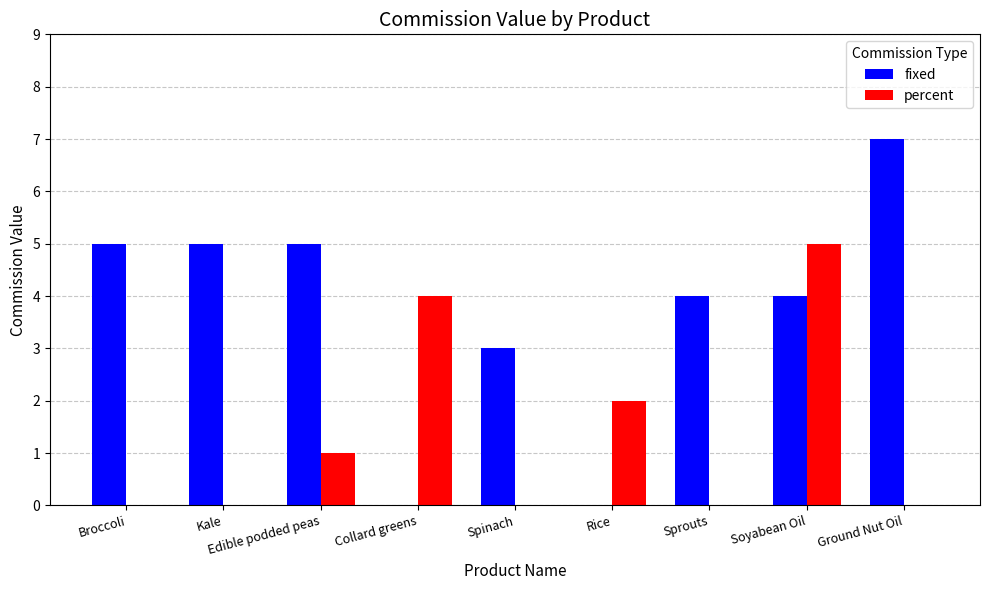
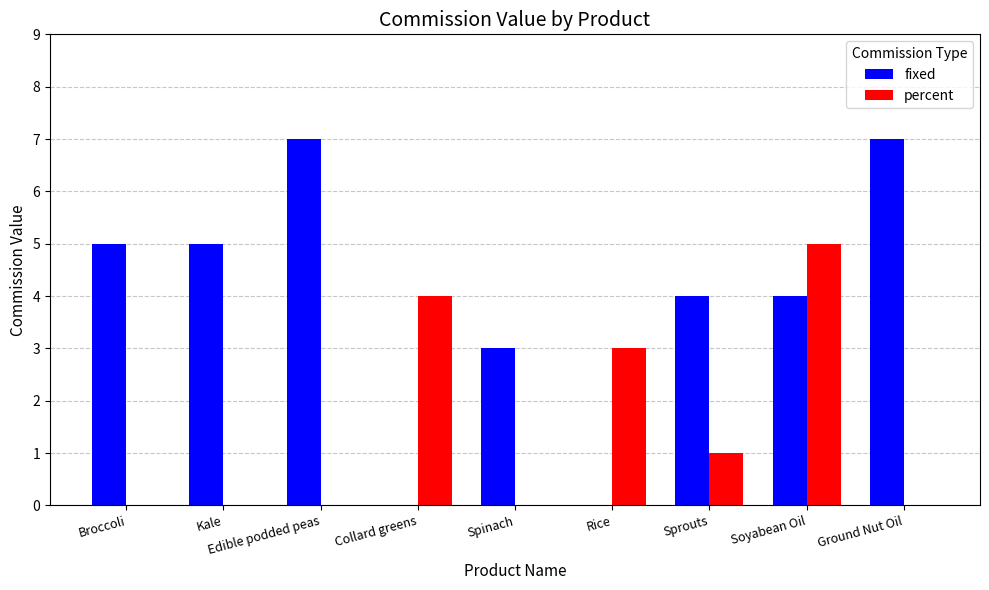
fixed, Edible podded peas: 5 -> 7
percent, Edible podded peas: 1 -> 0
percent, Rice: 2 -> 3
percent, Sprouts: 0 -> 1
